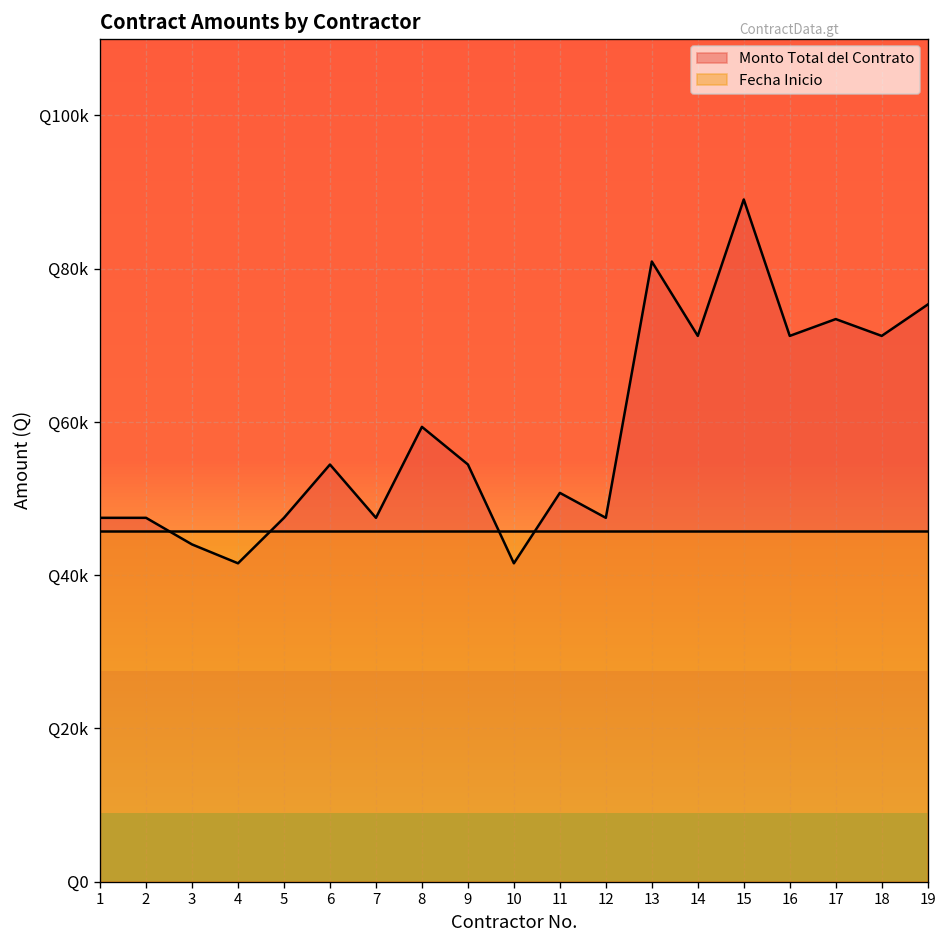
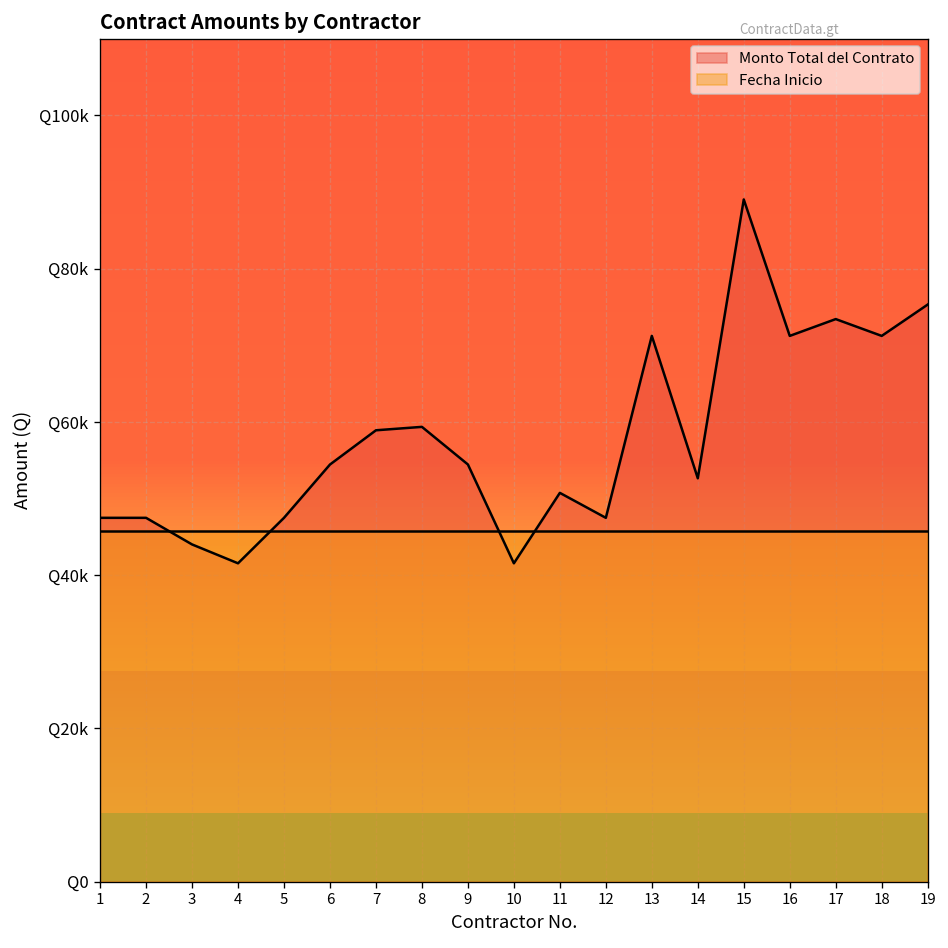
Monto Total del Contrato, 7: Q47000 -> Q59000
Monto Total del Contrato, 13: Q81000 -> Q71000
Monto Total del Contrato, 14: Q71000 -> Q53000
